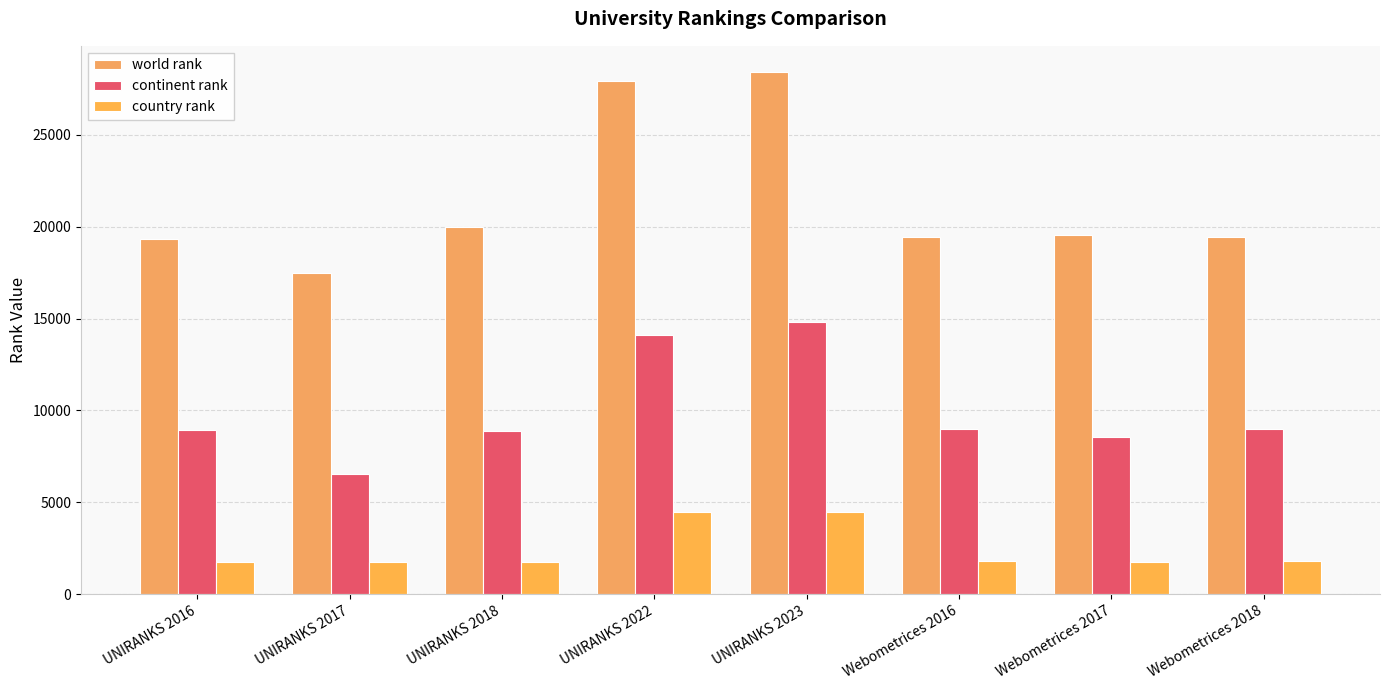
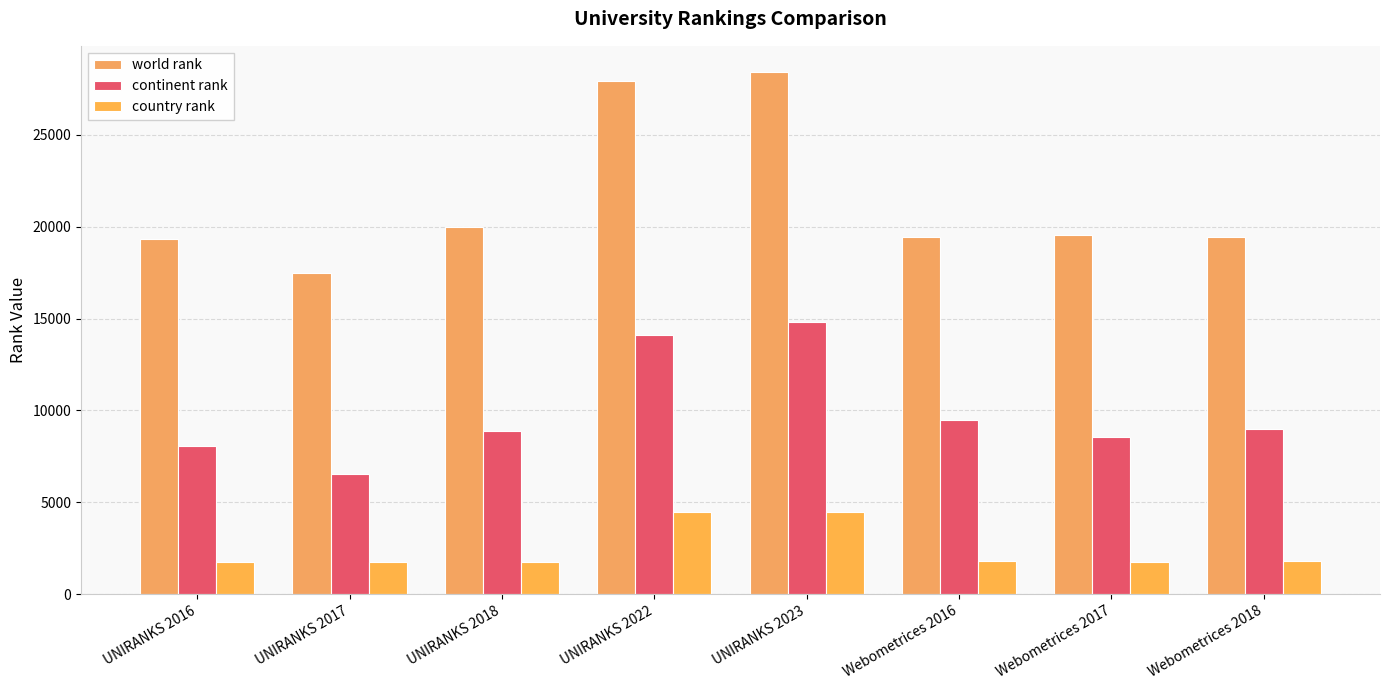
continent rank, UNIRANKS 2016: 8900 -> 8100
continent rank, Webometrices 2016: 9000 -> 9500
